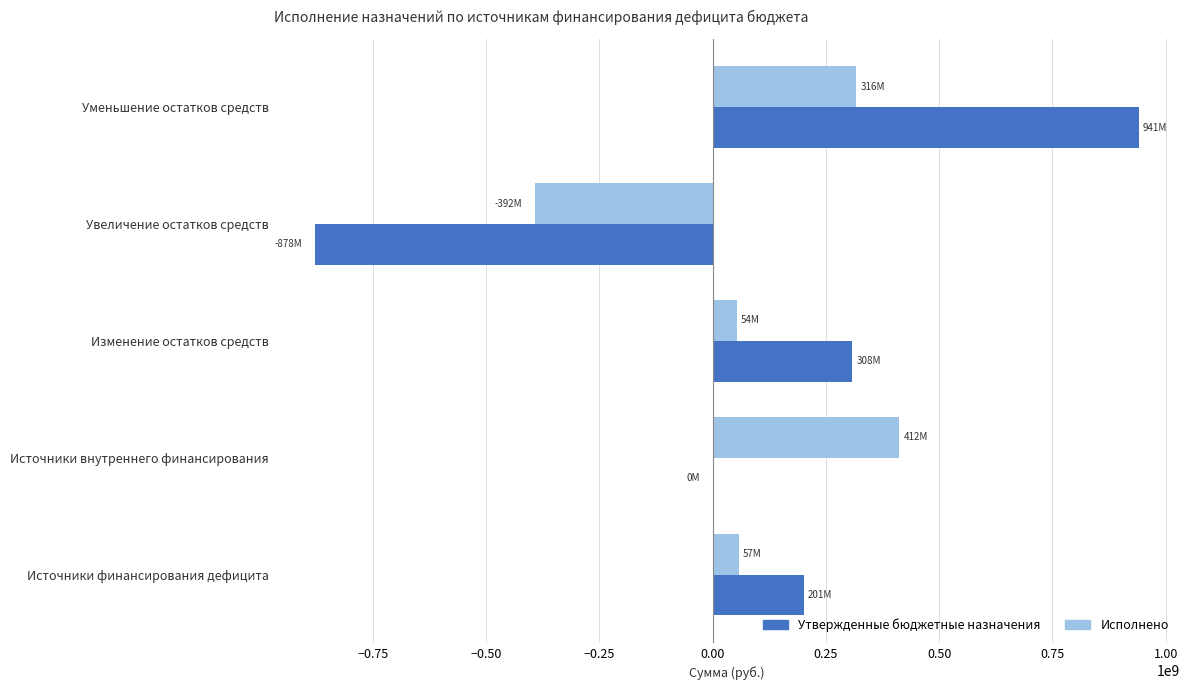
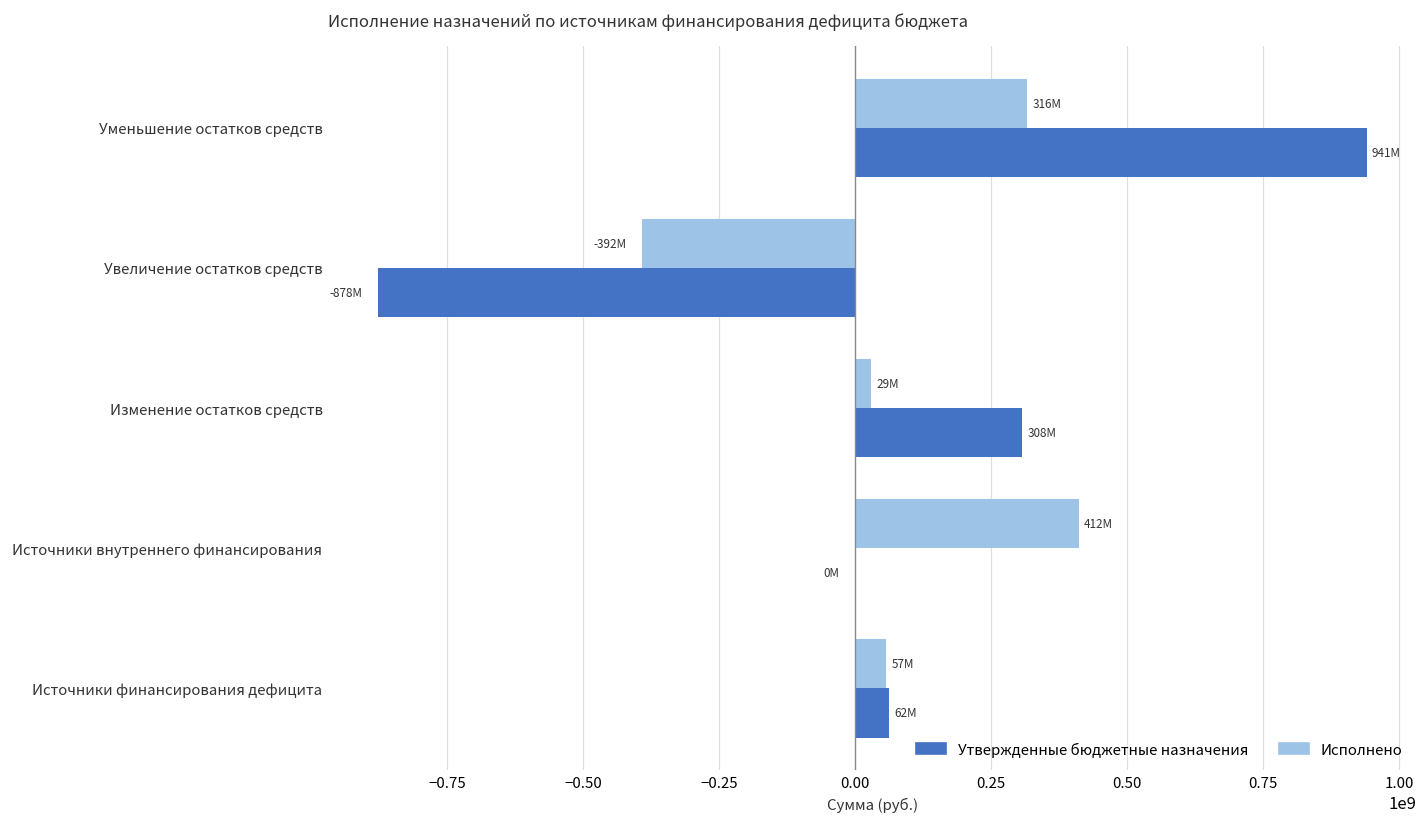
Исполнено, Изменение остатков средств: 54M -> 29M
Утвержденные бюджетные назначения, Источники финансирования дефицита: 201M -> 62M
